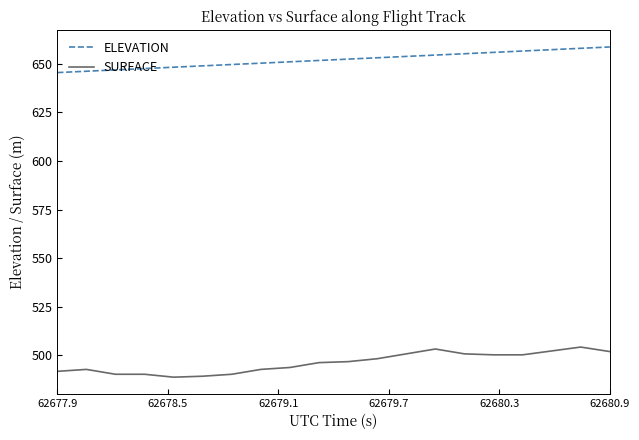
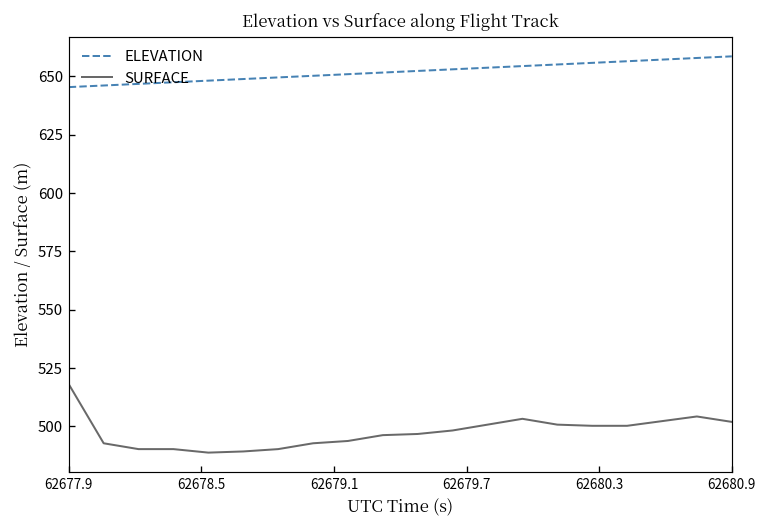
SURFACE, 62677.9: 492 -> 518
